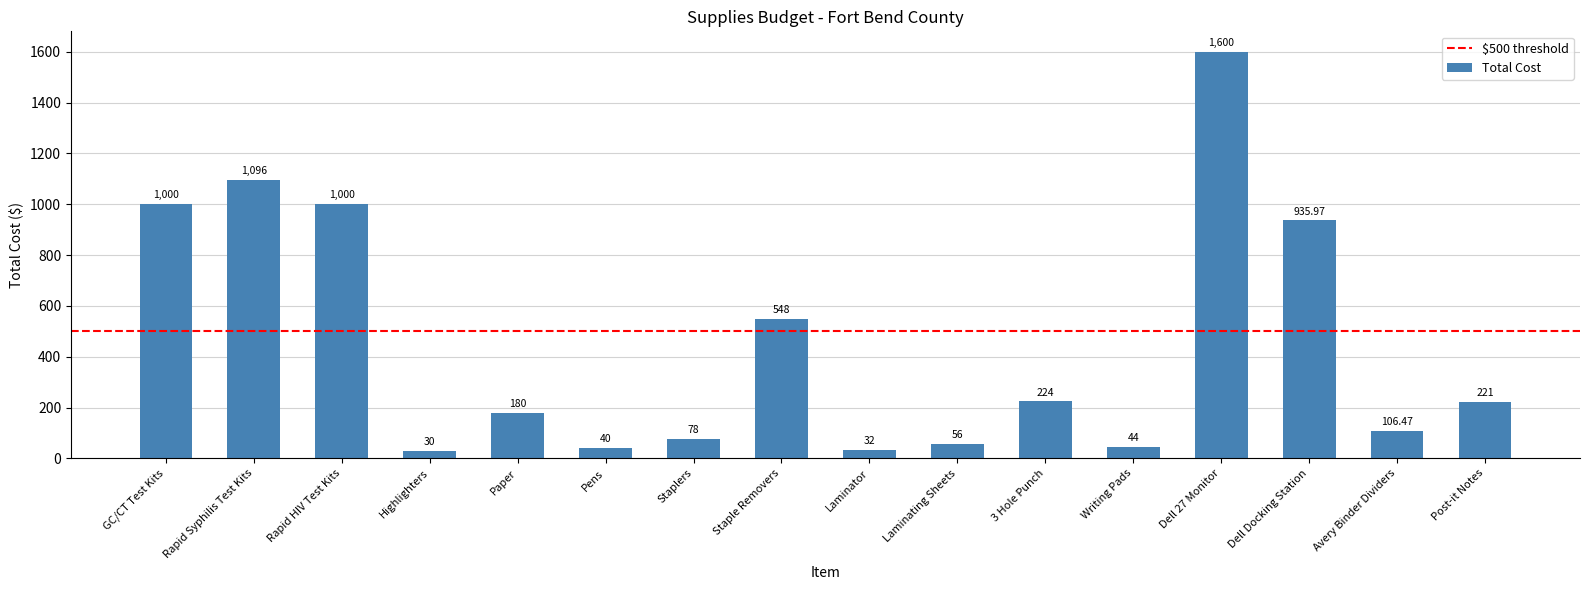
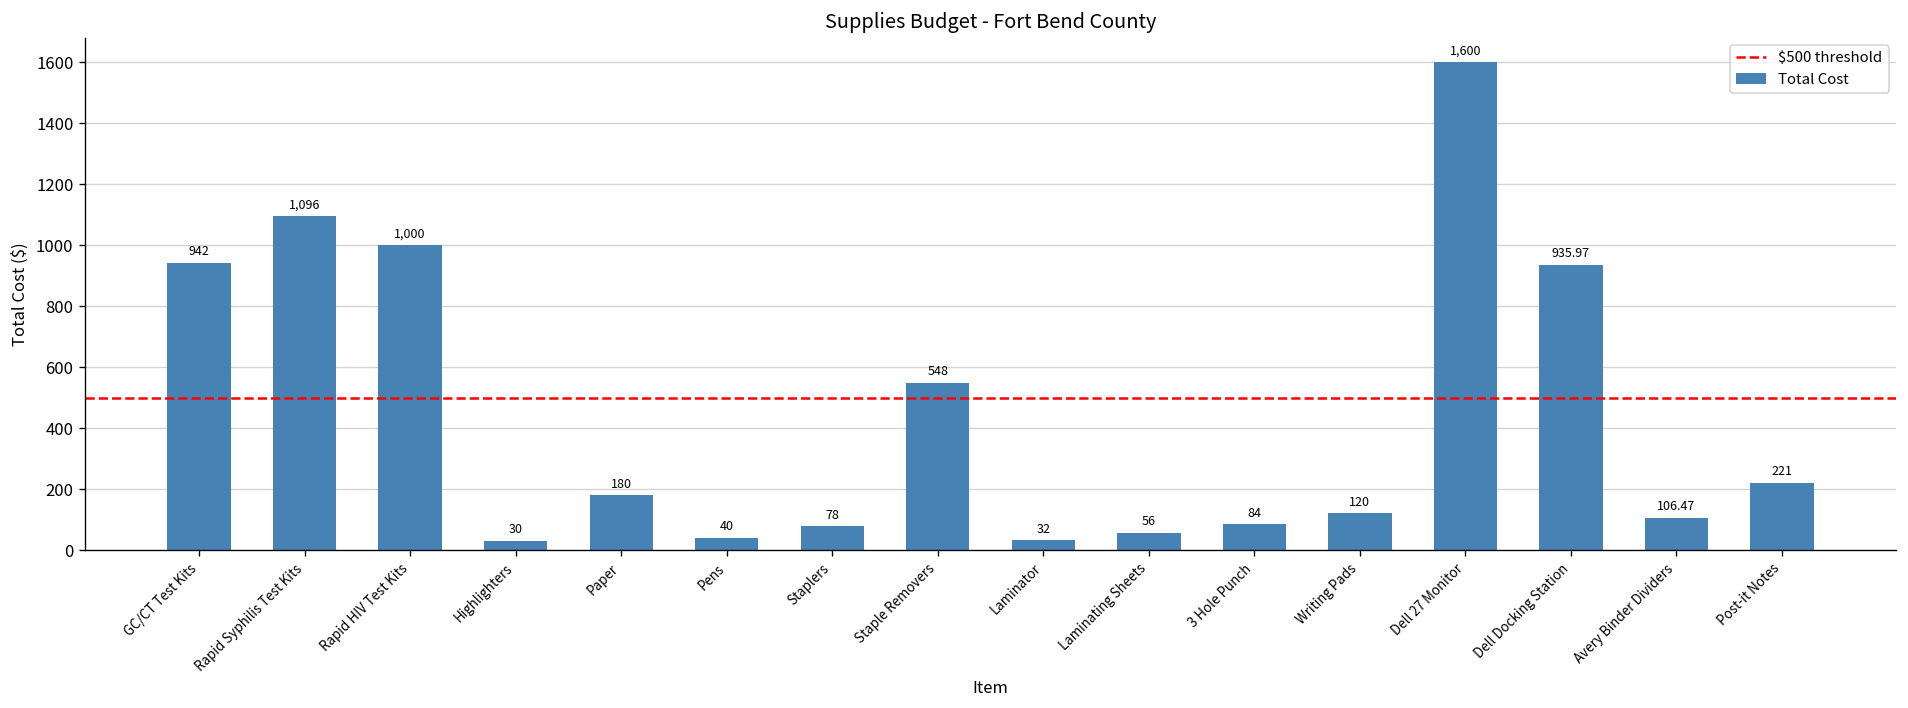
GC/CT Test Kits: 1,000 -> 942
3 Hole Punch: 224 -> 84
Writing Pads: 44 -> 120
